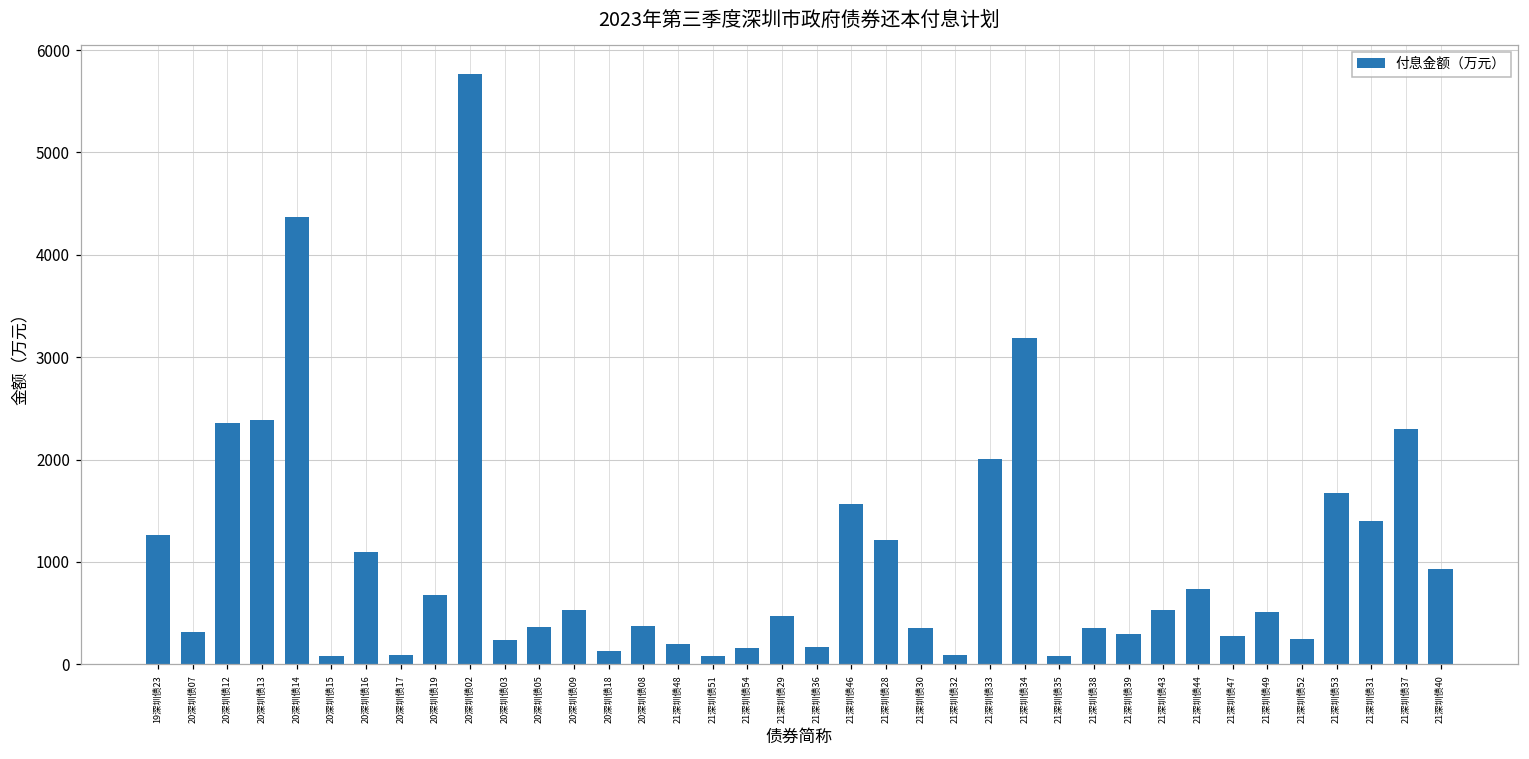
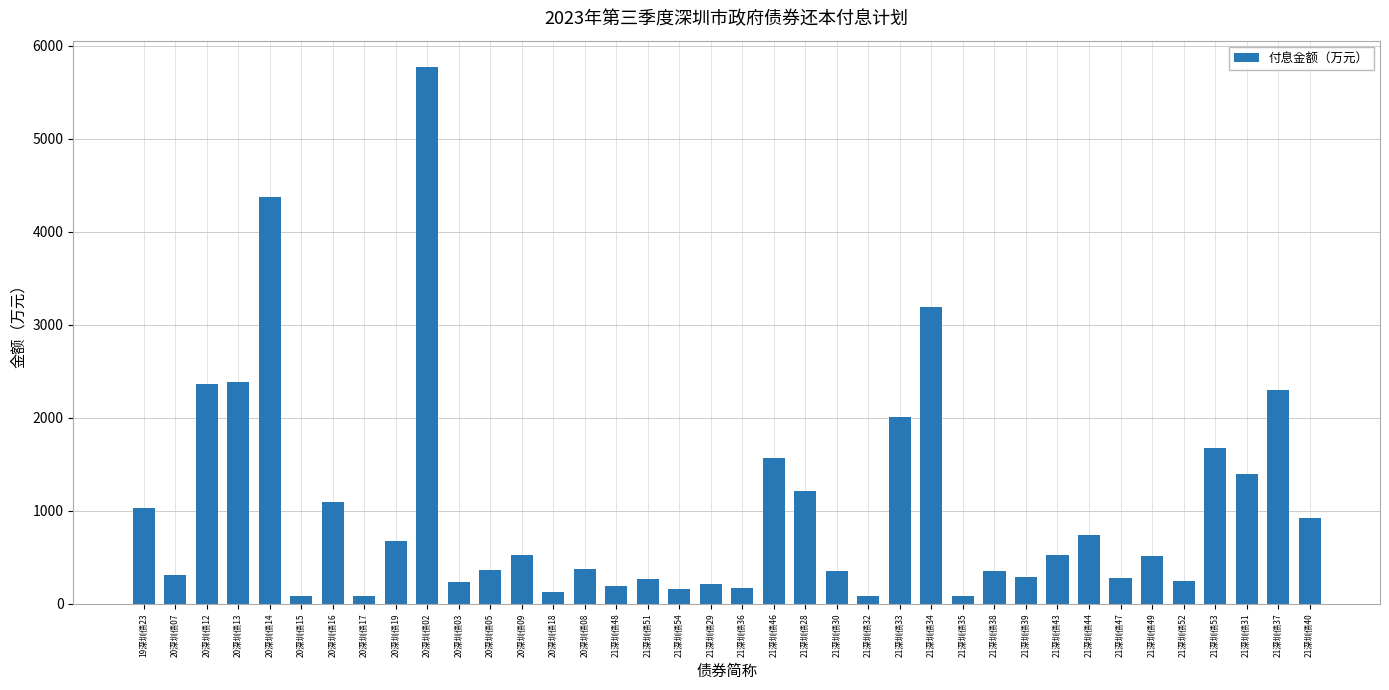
19深圳债23: 1300 -> 1000
21深圳债51: 100 -> 300
21深圳债29: 500 -> 200
